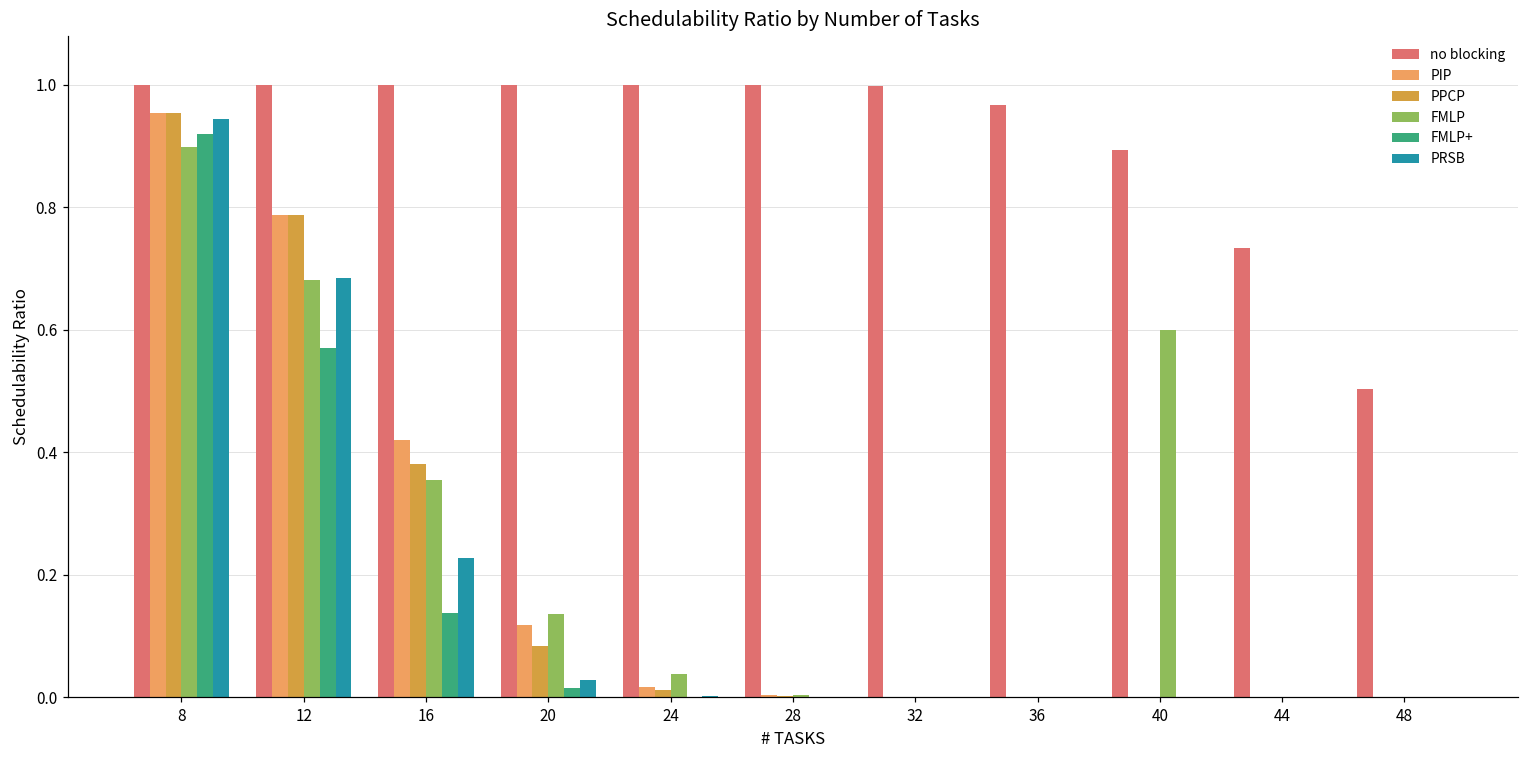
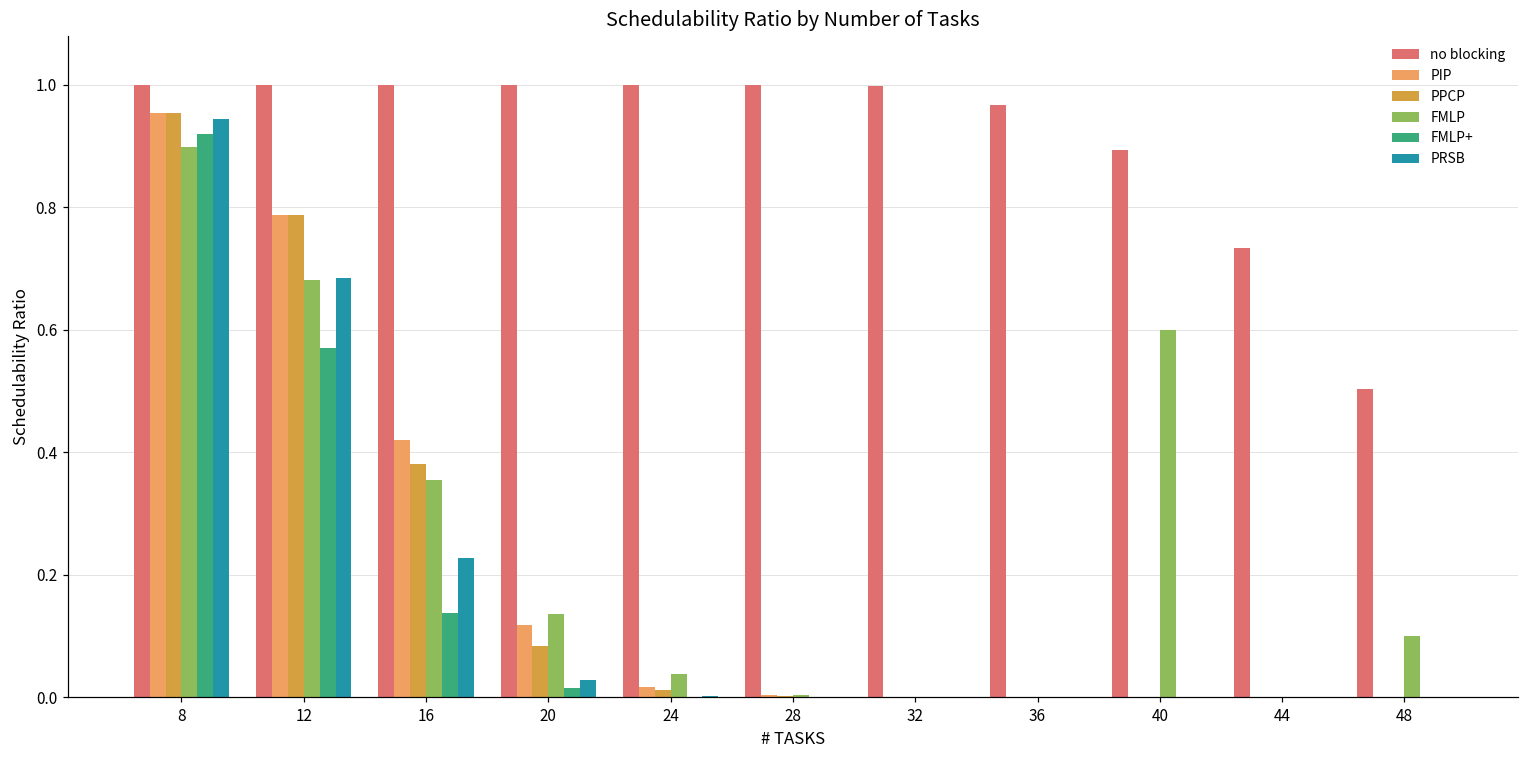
FMLP, 48: 0.0 -> 0.1
